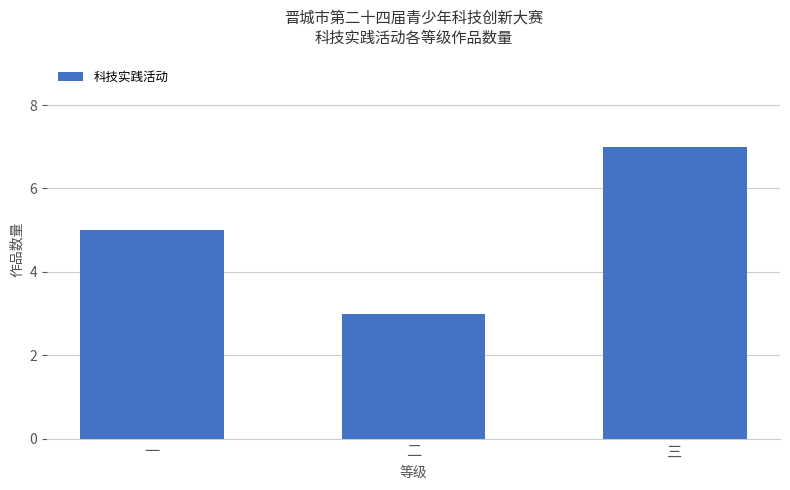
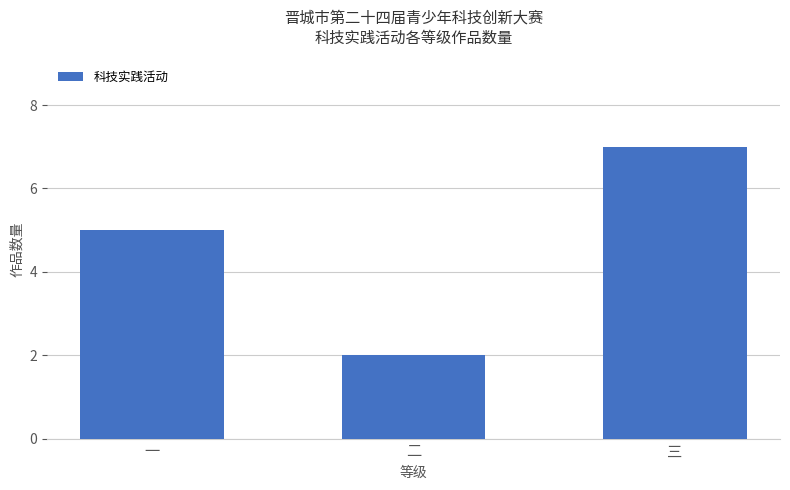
二: 3 -> 2
